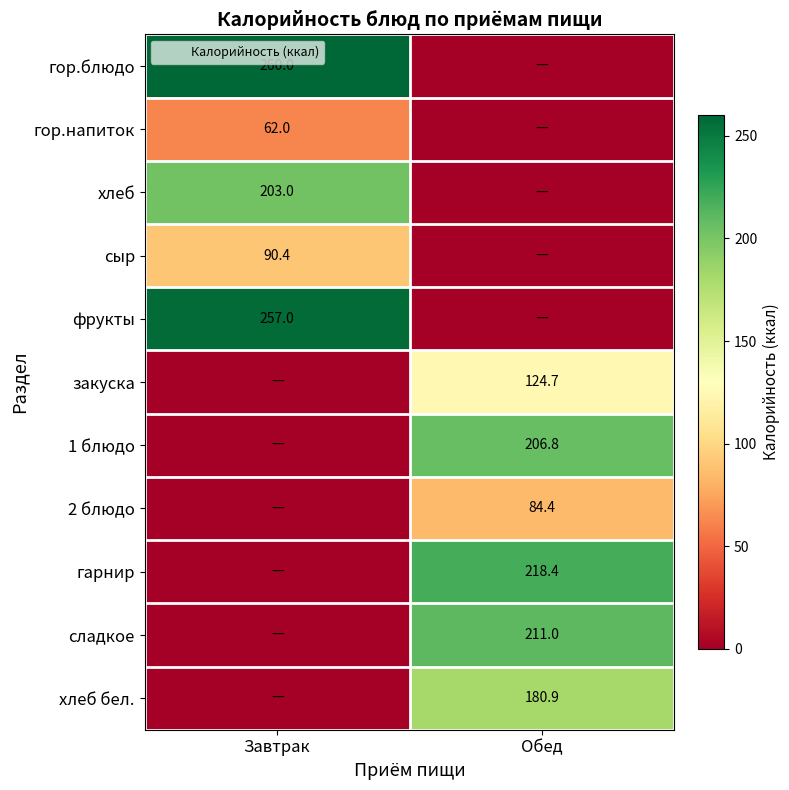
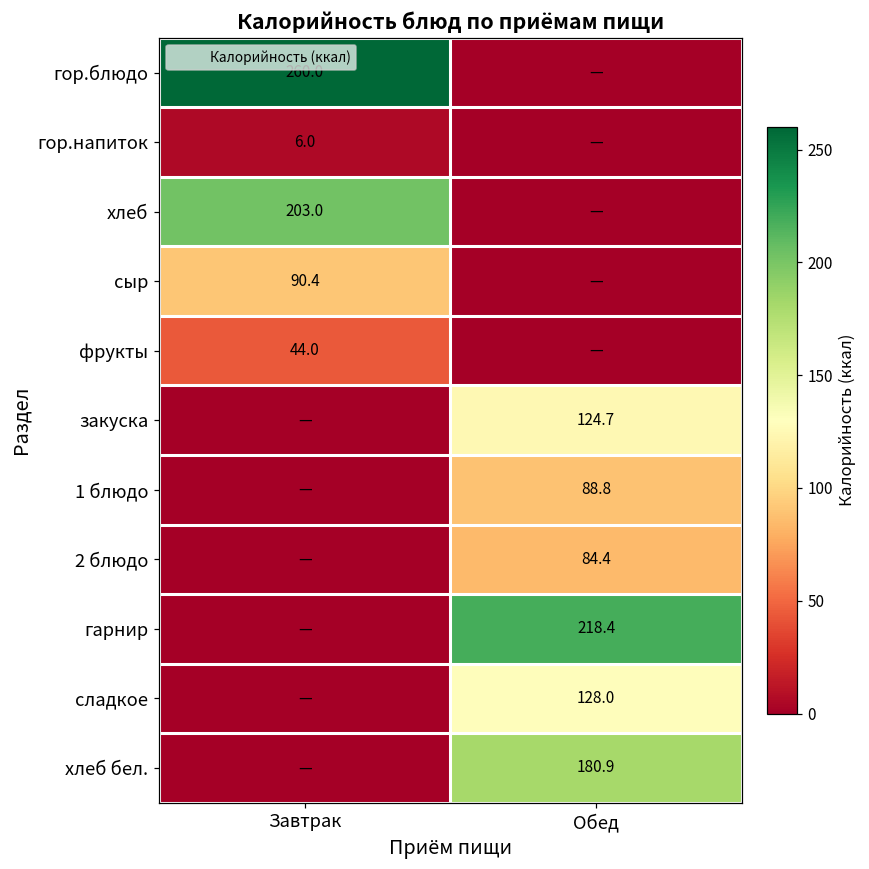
гор.напиток, Завтрак: 62.0 -> 6.0
фрукты, Завтрак: 257.0 -> 44.0
1 блюдо, Обед: 206.8 -> 88.8
сладкое, Обед: 211.0 -> 128.0
